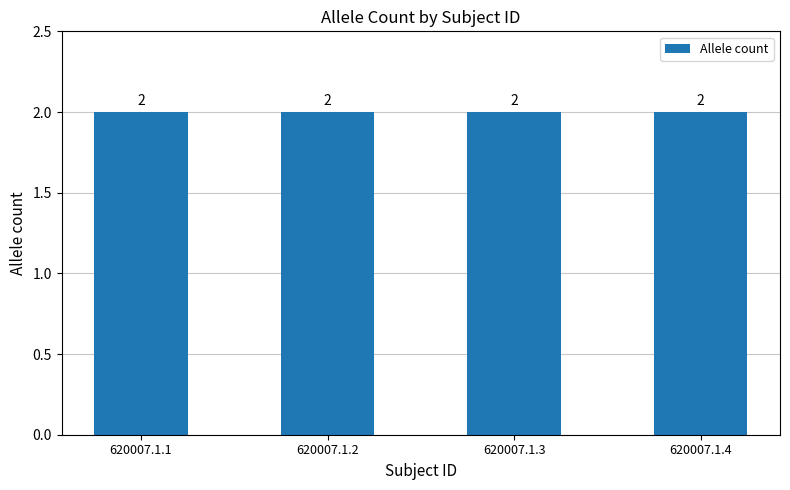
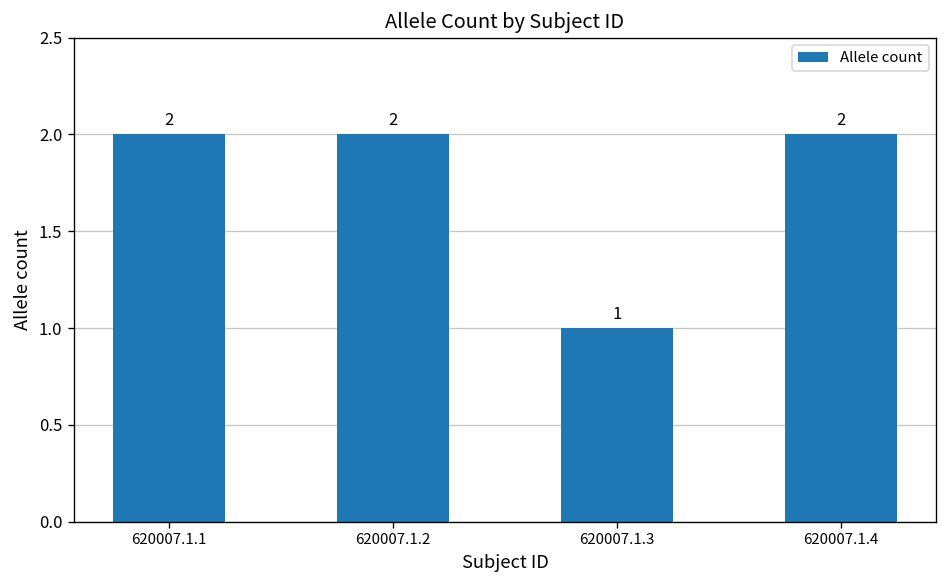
620007.1.3: 2 -> 1
